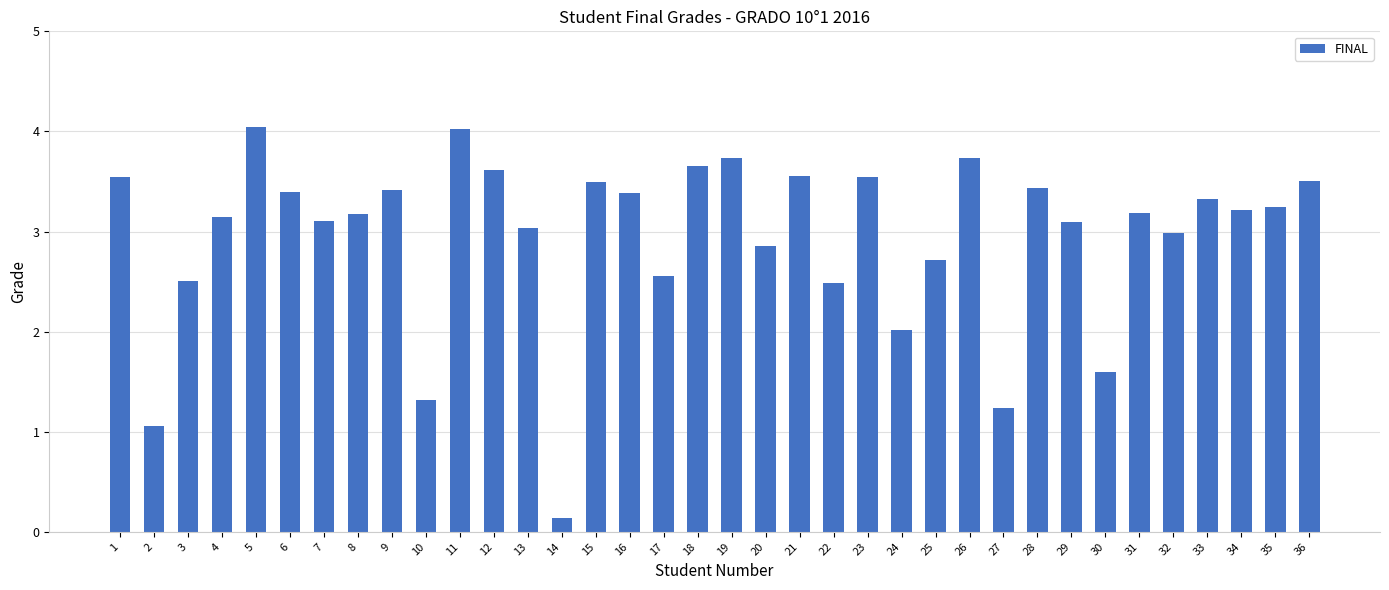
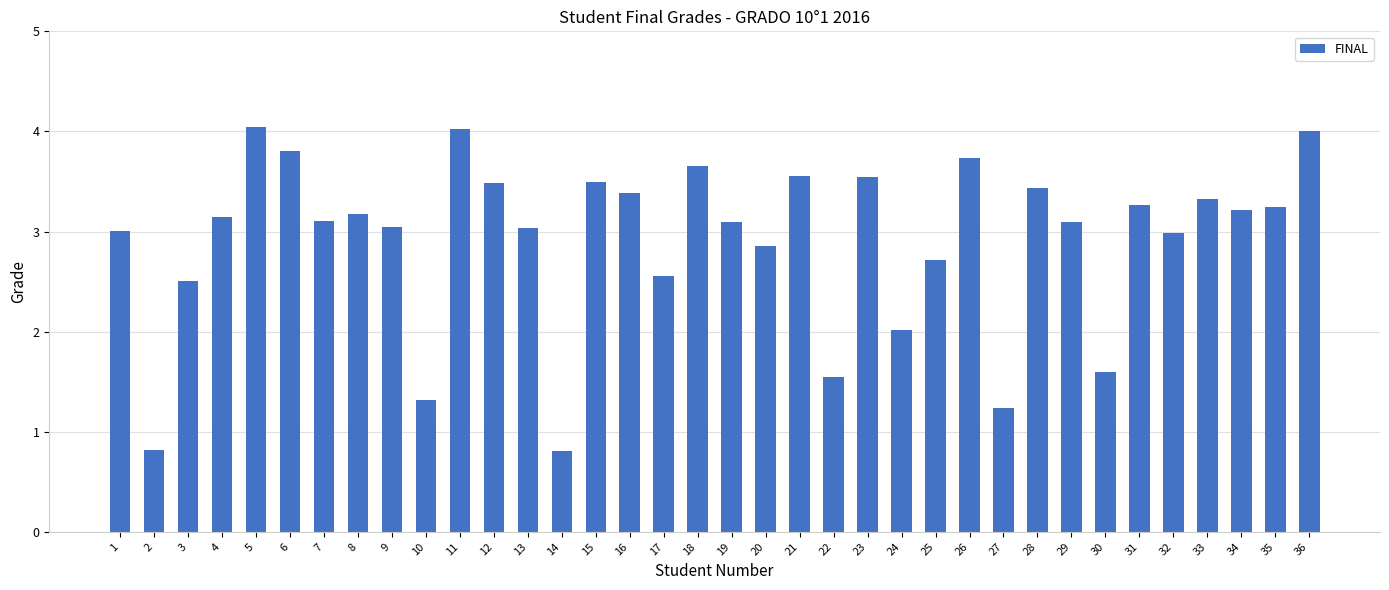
1: 3.55 -> 3.01
2: 1.06 -> 0.82
6: 3.39 -> 3.80
9: 3.41 -> 3.04
12: 3.62 -> 3.48
14: 0.13 -> 0.80
19: 3.74 -> 3.10
22: 2.49 -> 1.55
31: 3.19 -> 3.27
36: 3.5 -> 4.0
